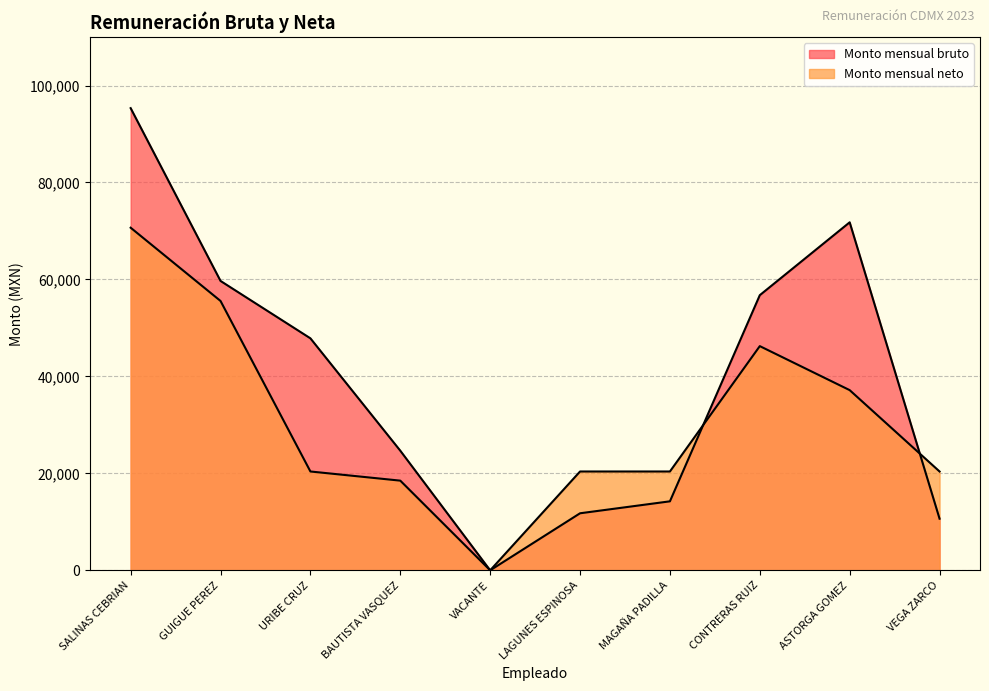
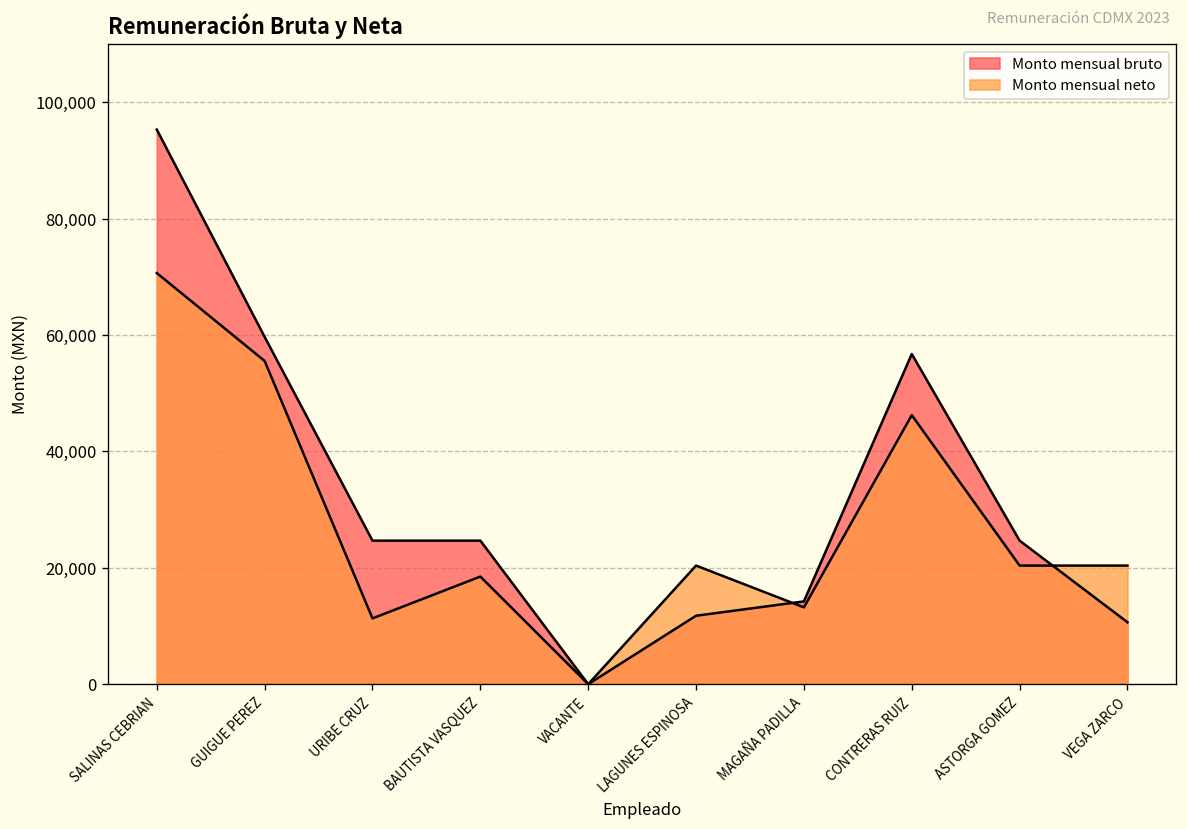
Monto mensual bruto, URIBE CRUZ: 48,000 -> 25,000
Monto mensual neto, URIBE CRUZ: 20,000 -> 11,000
Monto mensual neto, MAGAÑA PADILLA: 20,000 -> 13,000
Monto mensual bruto, ASTORGA GOMEZ: 72,000 -> 25,000
Monto mensual neto, ASTORGA GOMEZ: 37,000 -> 20,000
